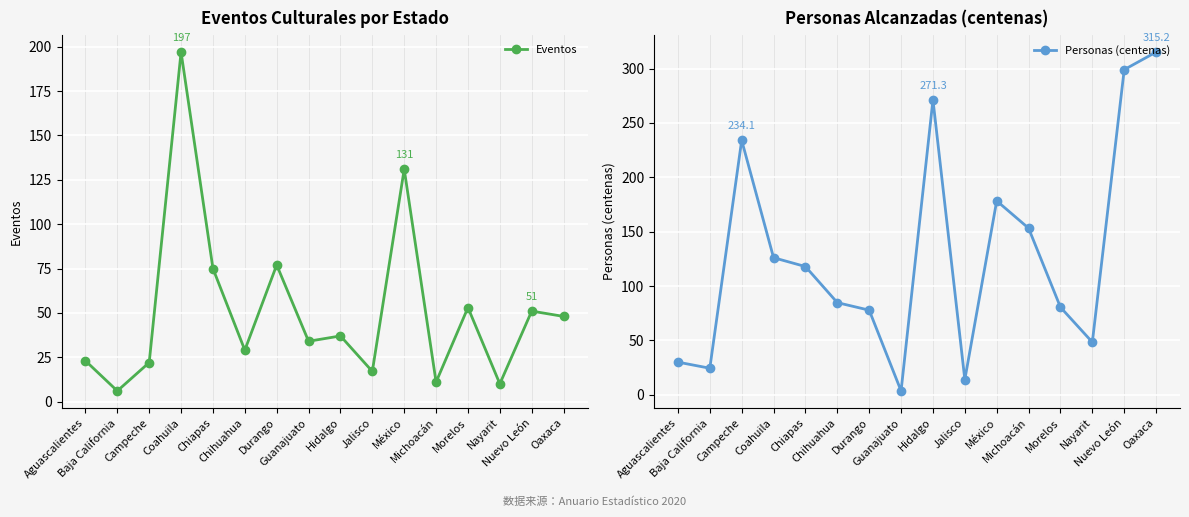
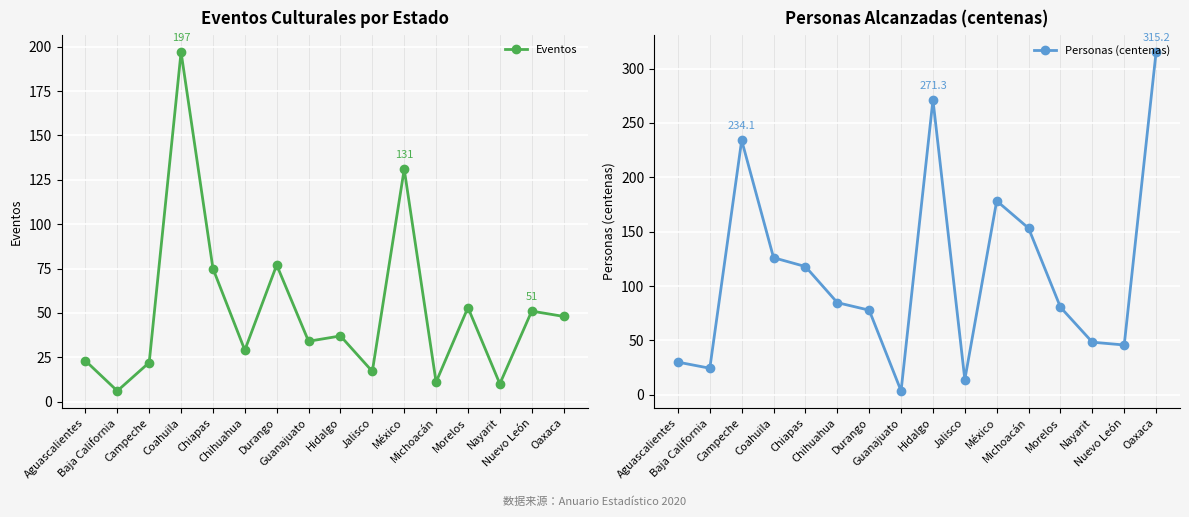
Personas Alcanzadas (centenas), Nuevo León: 299 -> 46
